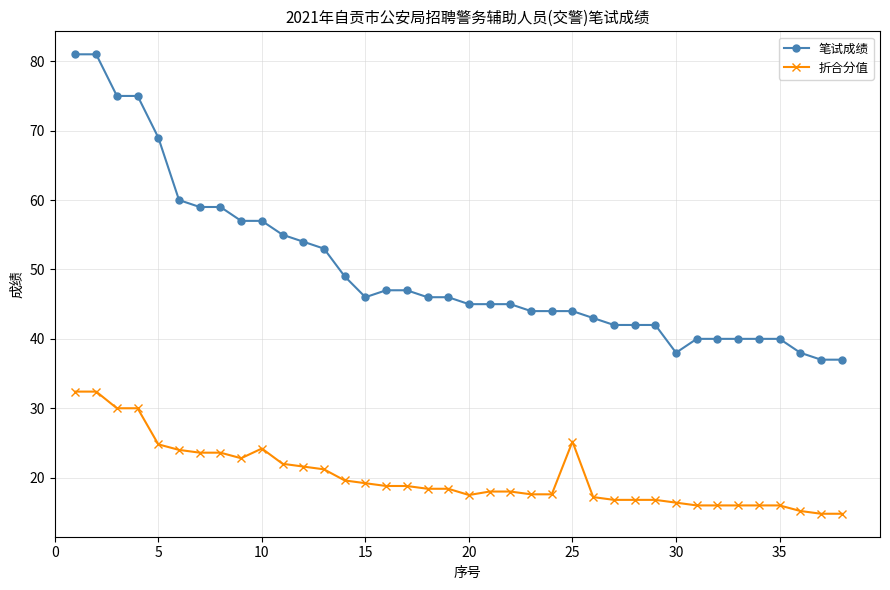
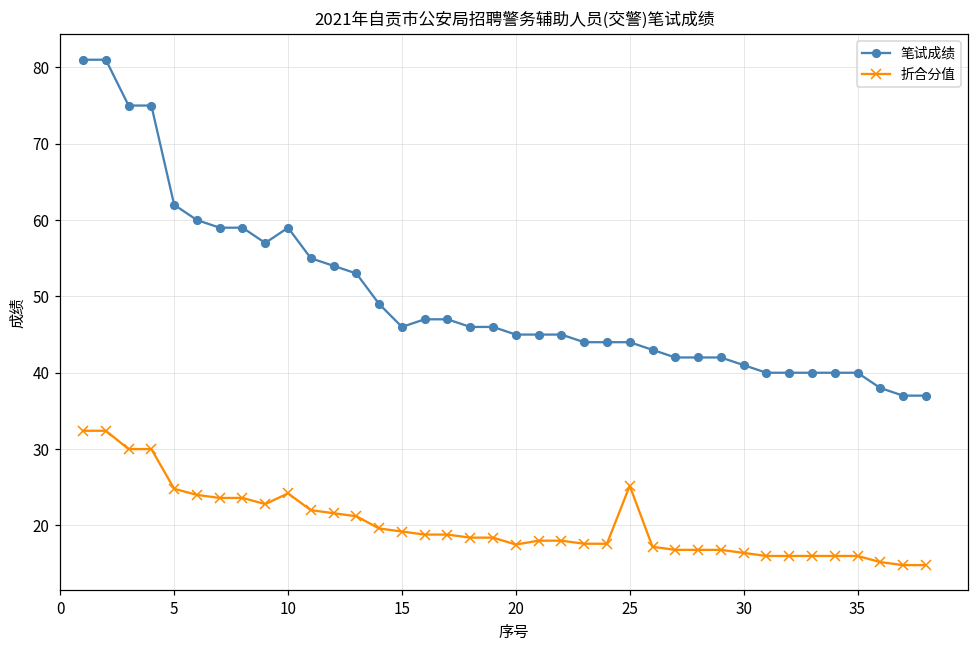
笔试成绩, 5: 69 -> 62
笔试成绩, 10: 57 -> 59
笔试成绩, 30: 38 -> 41
